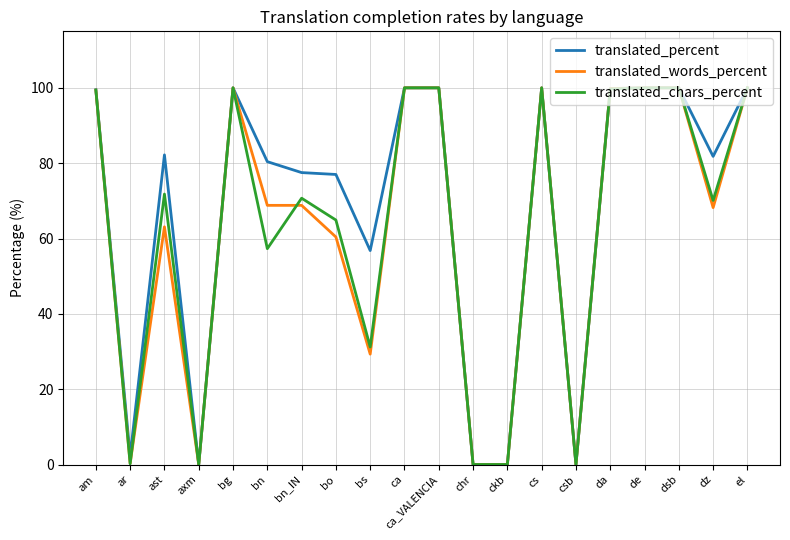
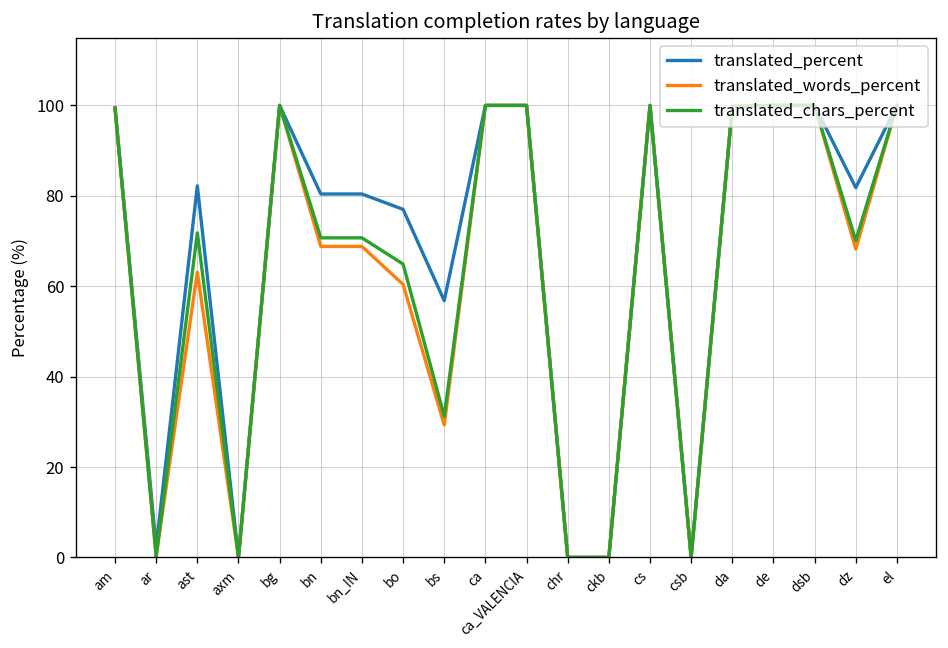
translated_chars_percent, bn: 57 -> 71
translated_percent, bn_IN: 78 -> 80
